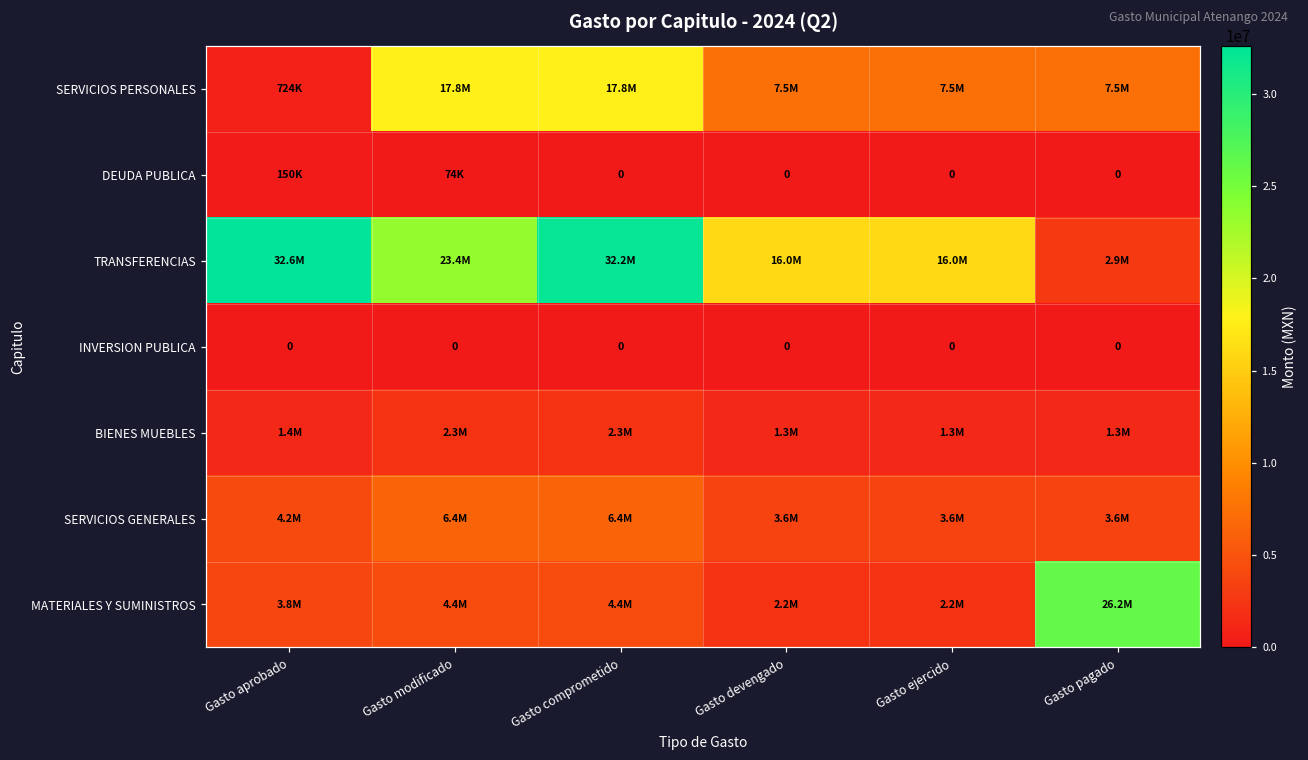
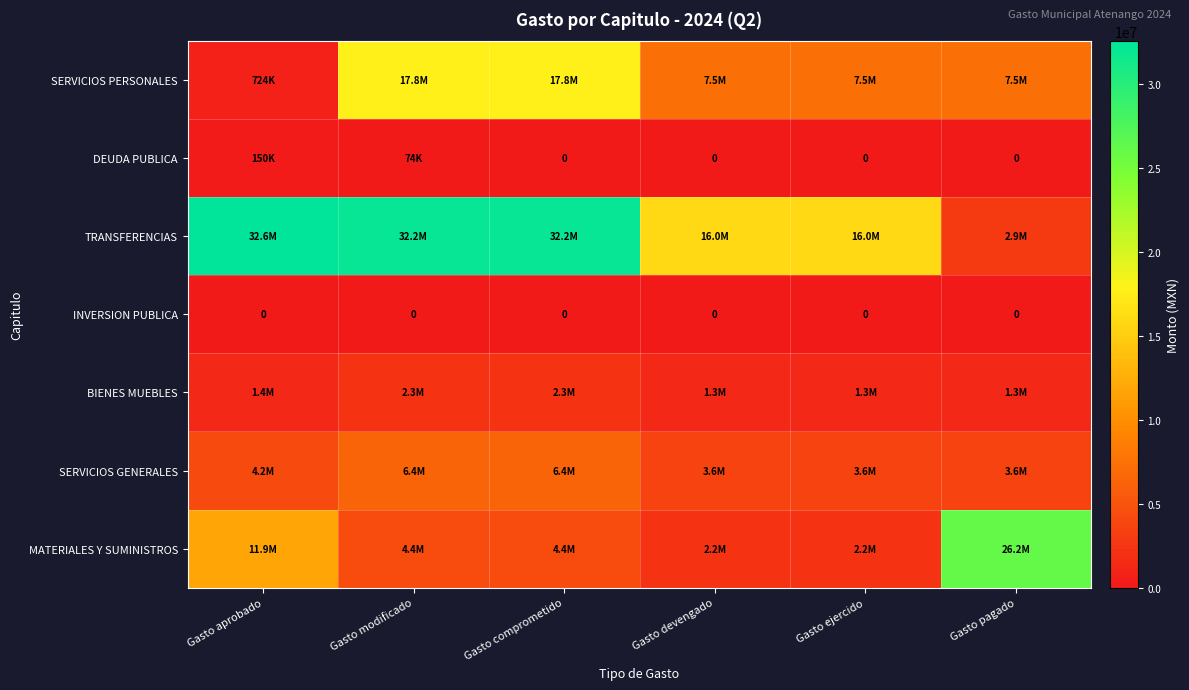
TRANSFERENCIAS, Gasto modificado: 23.4M -> 32.2M
MATERIALES Y SUMINISTROS, Gasto aprobado: 3.8M -> 11.9M
